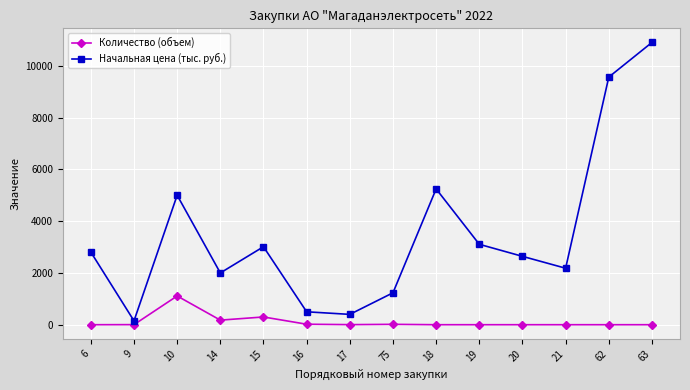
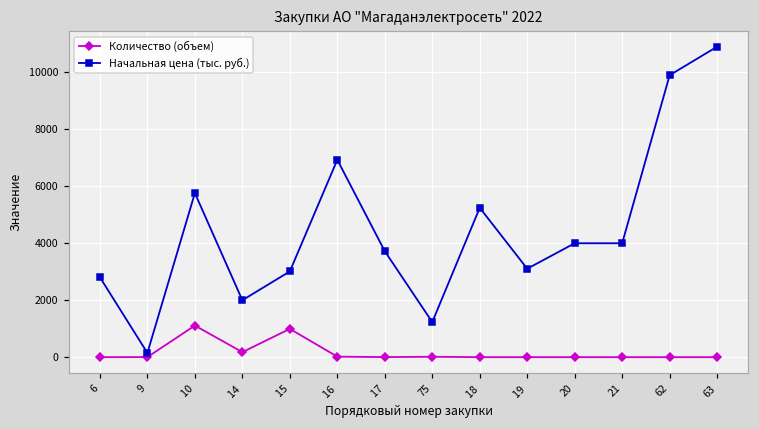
Начальная цена (тыс. руб.), 10: 5000 -> 5800
Количество (объем), 15: 300 -> 1000
Начальная цена (тыс. руб.), 16: 500 -> 6900
Начальная цена (тыс. руб.), 17: 400 -> 3700
Начальная цена (тыс. руб.), 20: 2600 -> 4000
Начальная цена (тыс. руб.), 21: 2200 -> 4000
Начальная цена (тыс. руб.), 62: 9600 -> 9900
